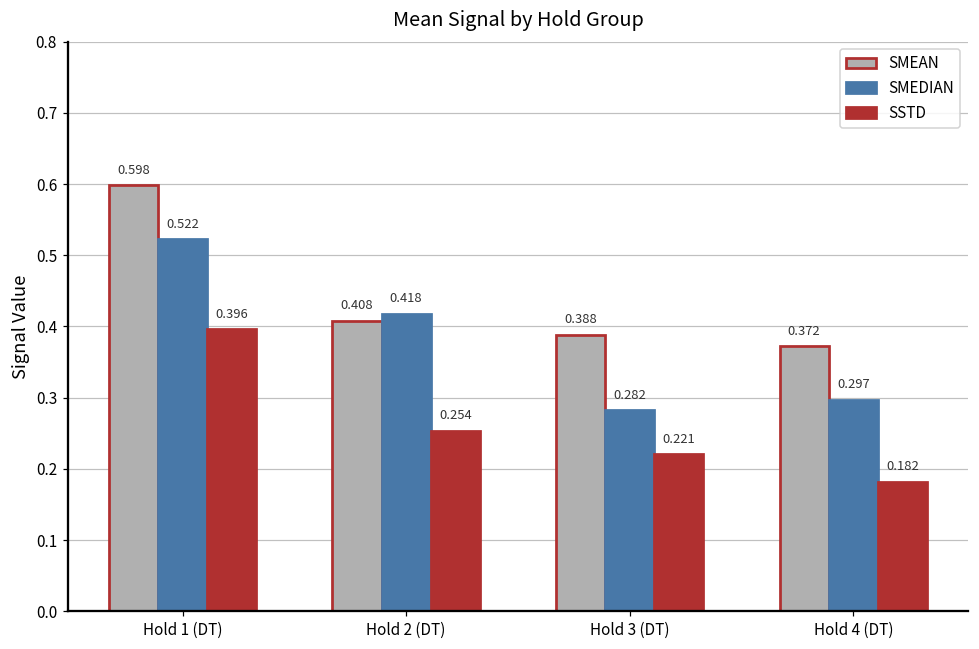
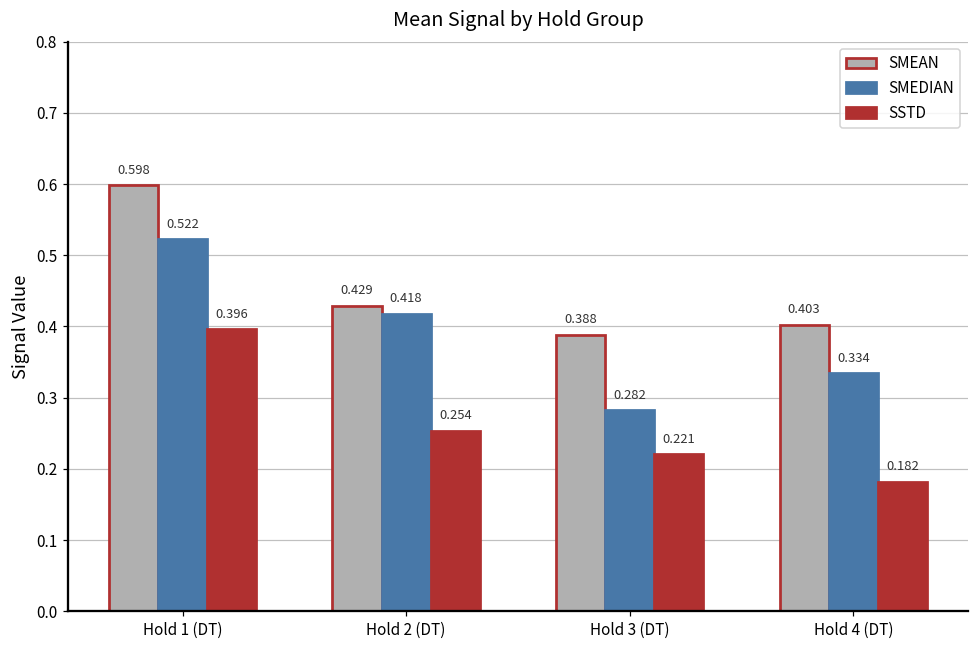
SMEAN, Hold 2 (DT): 0.408 -> 0.429
SMEAN, Hold 4 (DT): 0.372 -> 0.403
SMEDIAN, Hold 4 (DT): 0.297 -> 0.334
